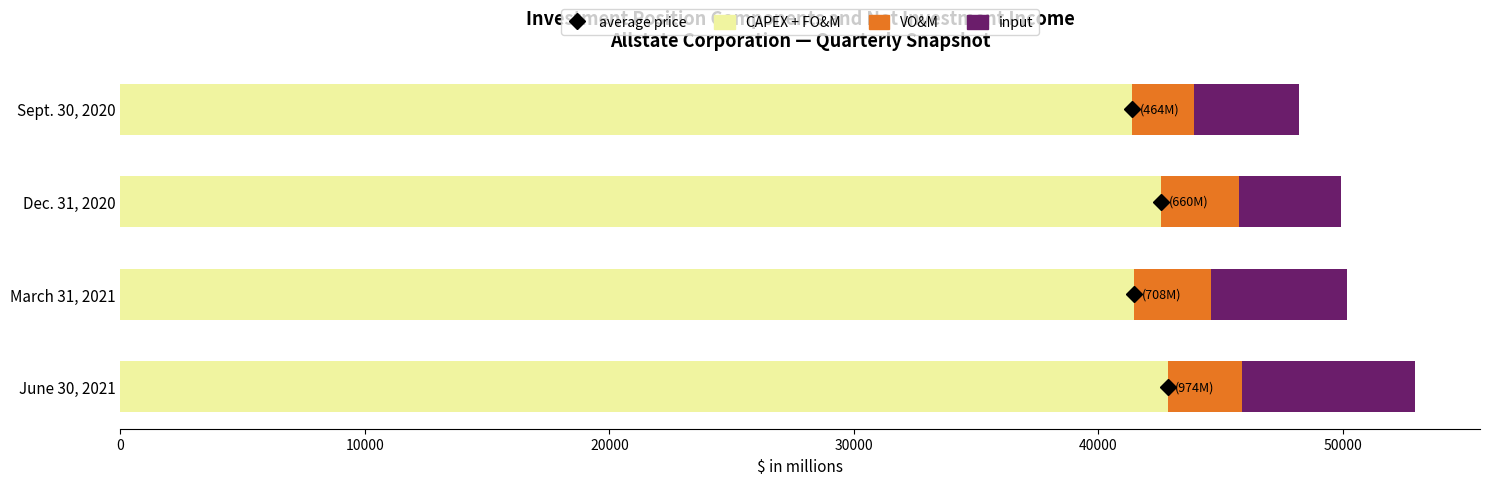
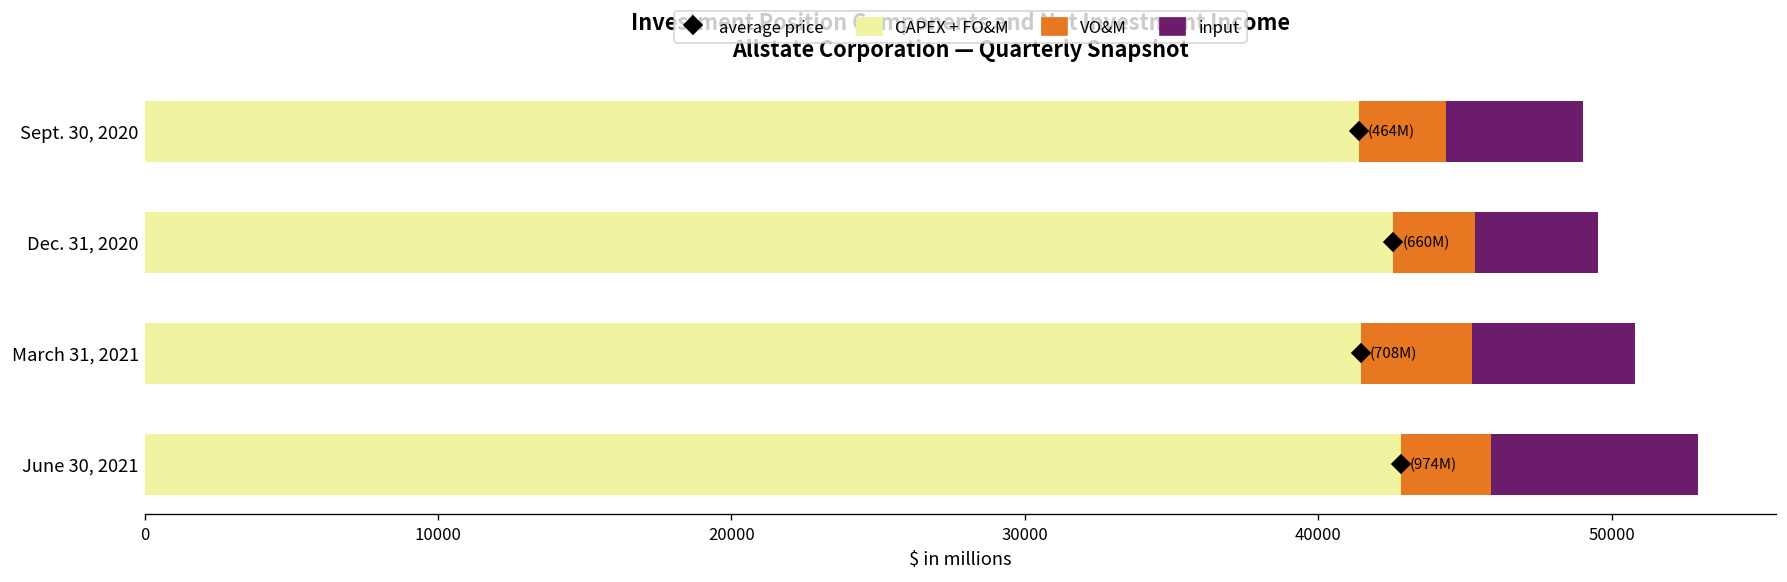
VO&M, Sept. 30, 2020: 2500 -> 3000
input, Sept. 30, 2020: 4300 -> 4700
VO&M, Dec. 31, 2020: 3200 -> 2800
VO&M, March 31, 2021: 3200 -> 3800
